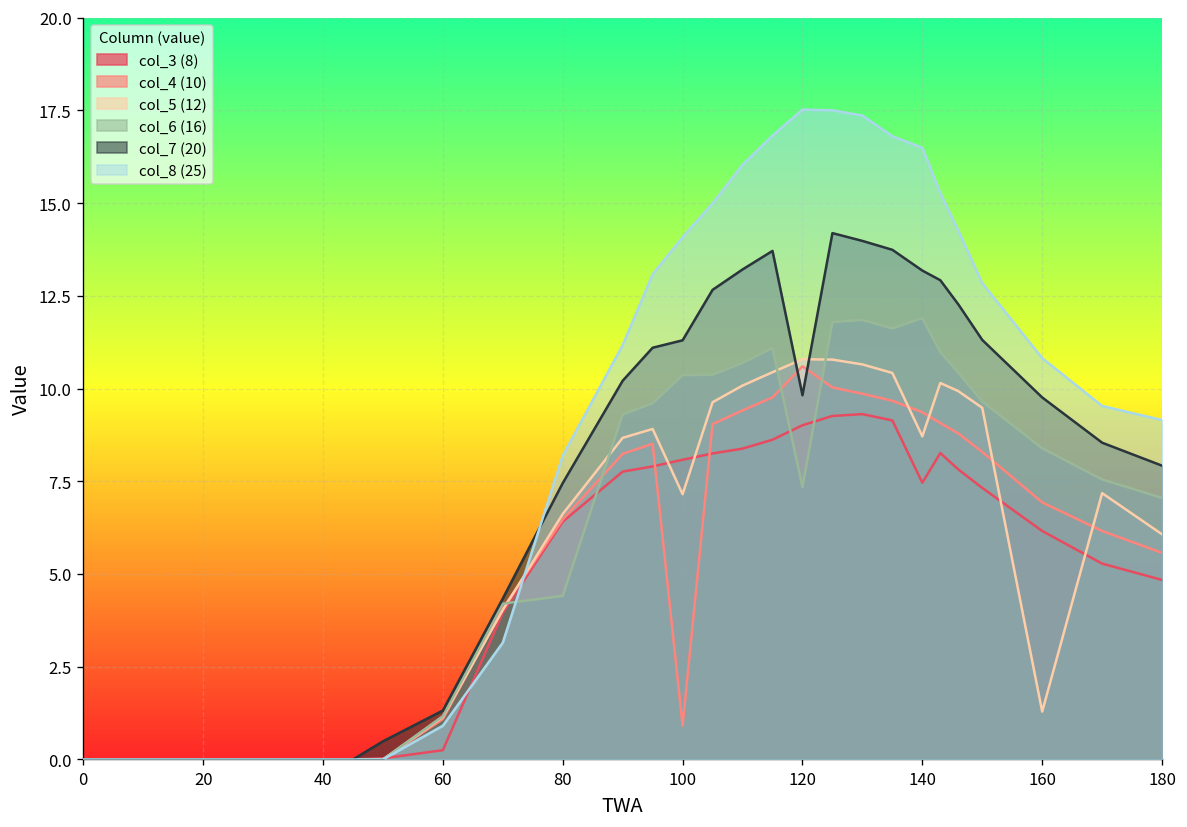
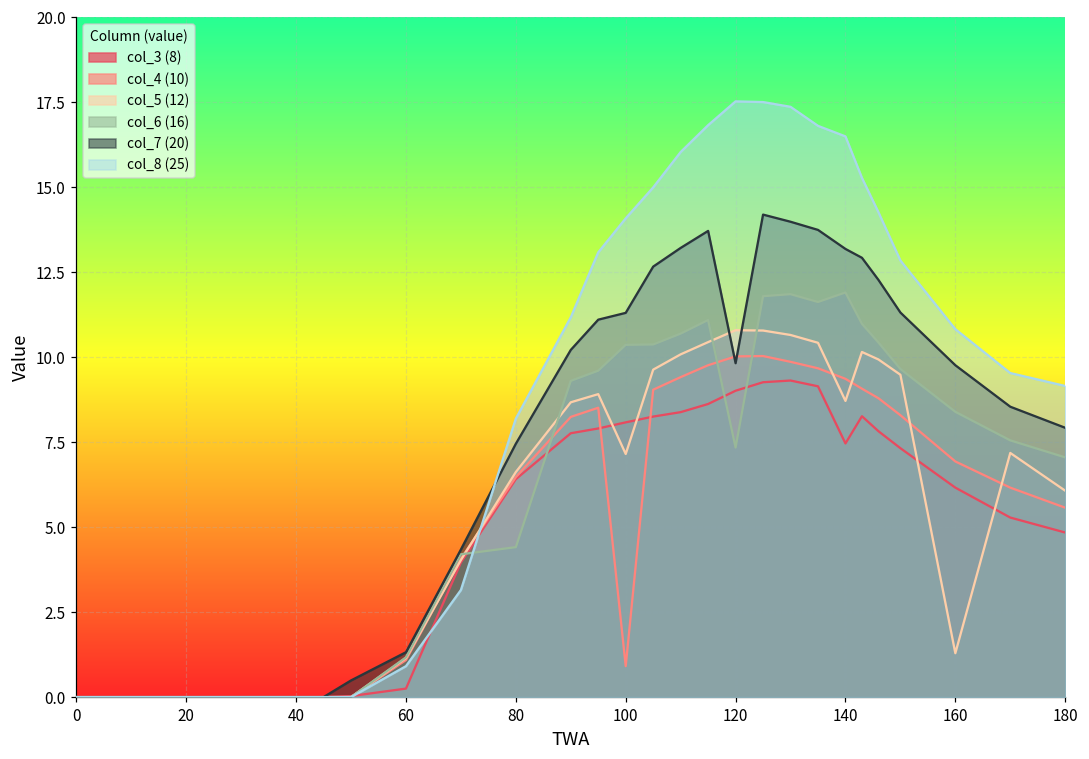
col_4 (10), 120: 10.6 -> 10.0
